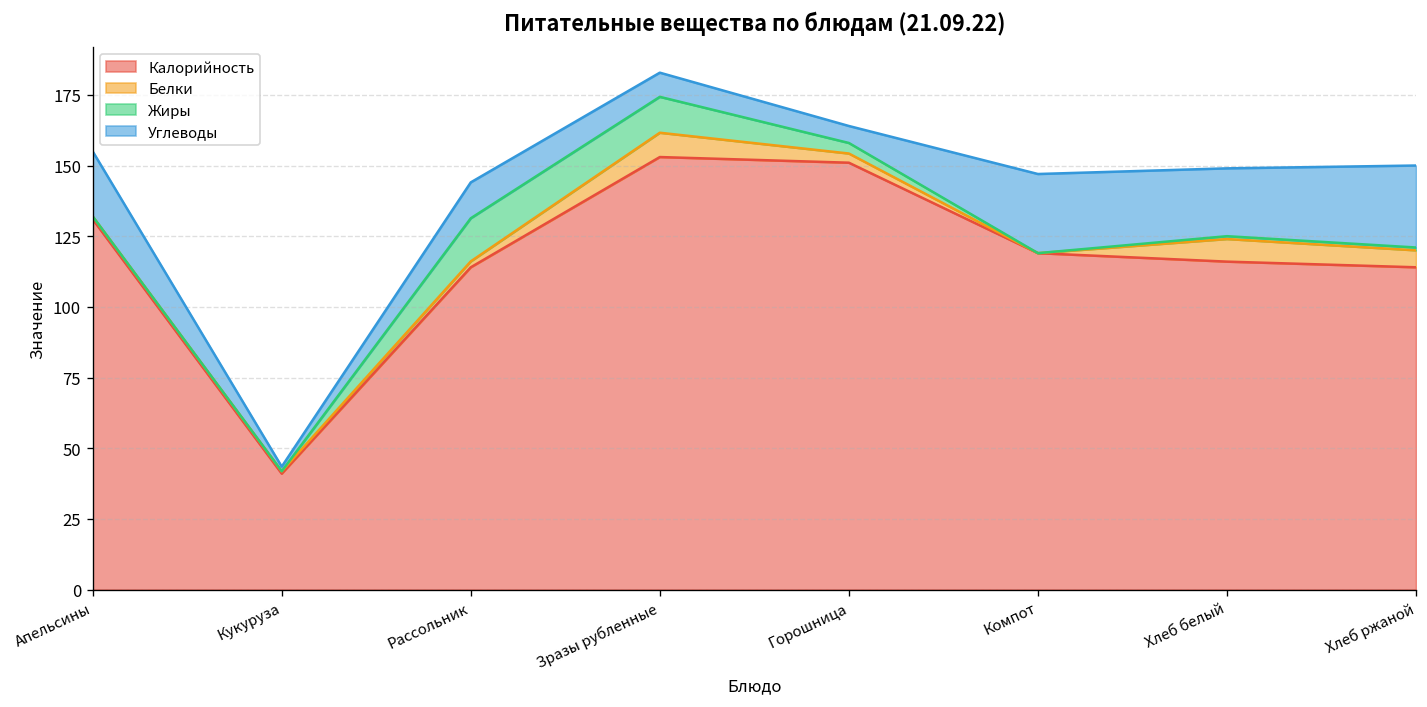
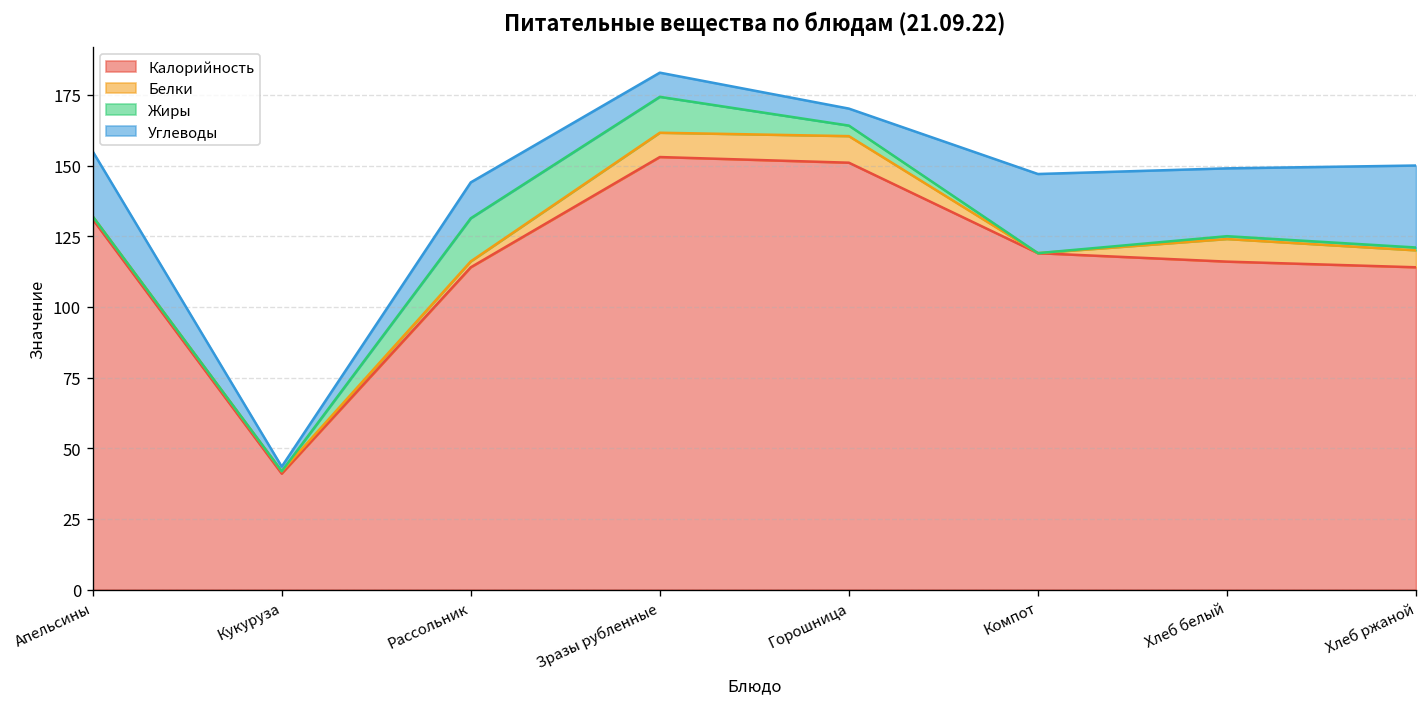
Белки, Горошница: 3 -> 9
